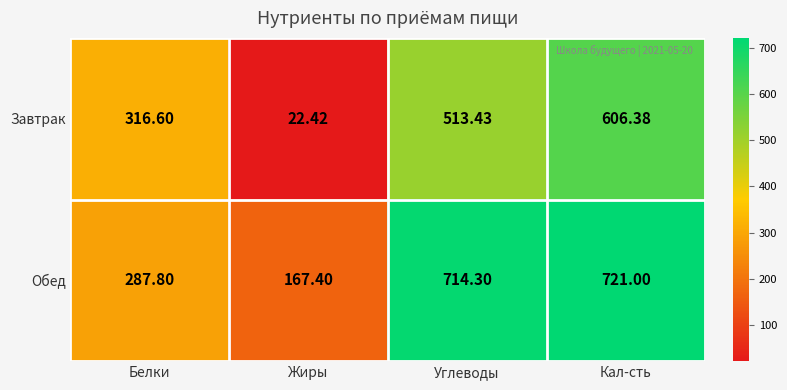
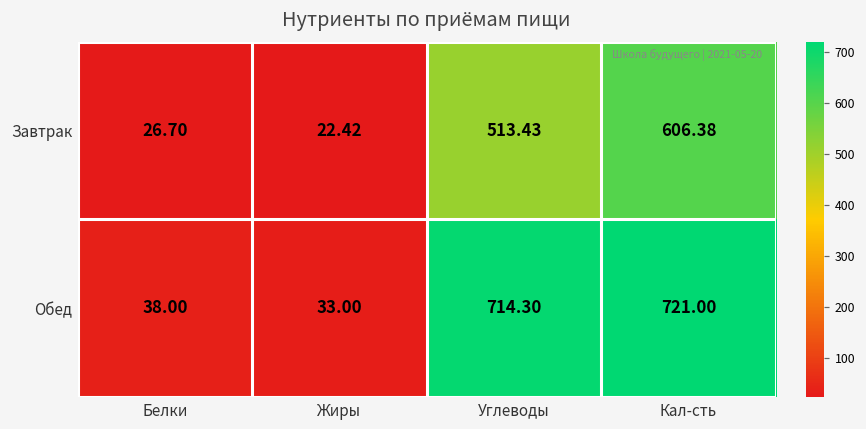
Завтрак, Белки: 316.60 -> 26.70
Обед, Белки: 287.80 -> 38.00
Обед, Жиры: 167.40 -> 33.00
